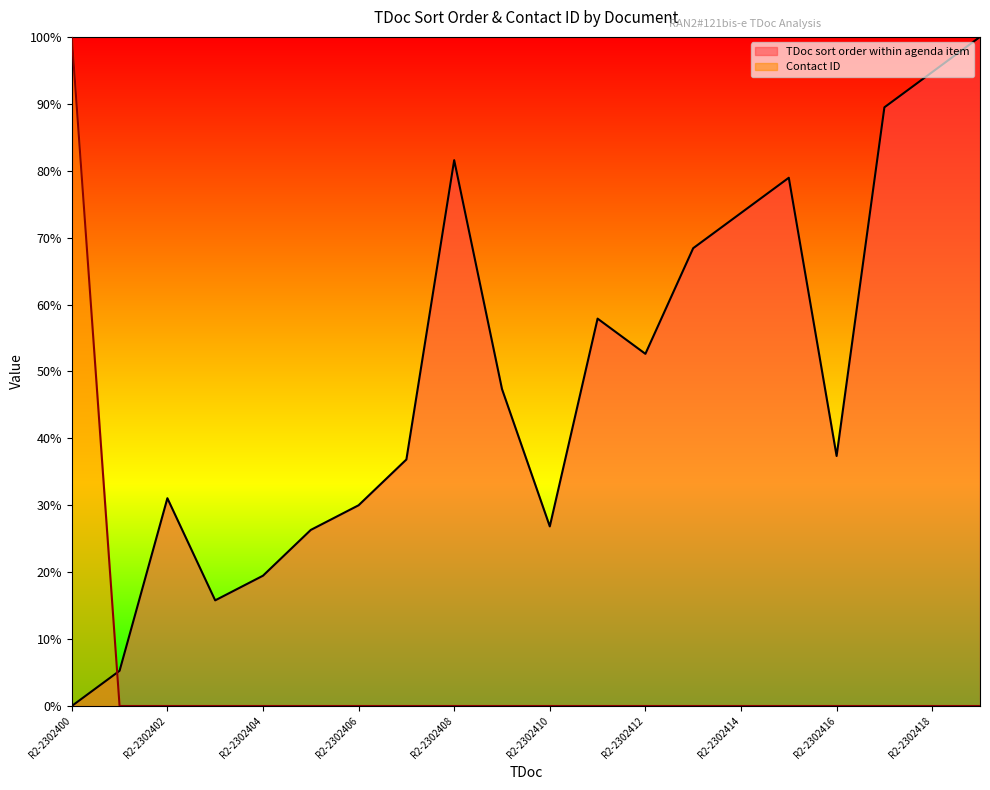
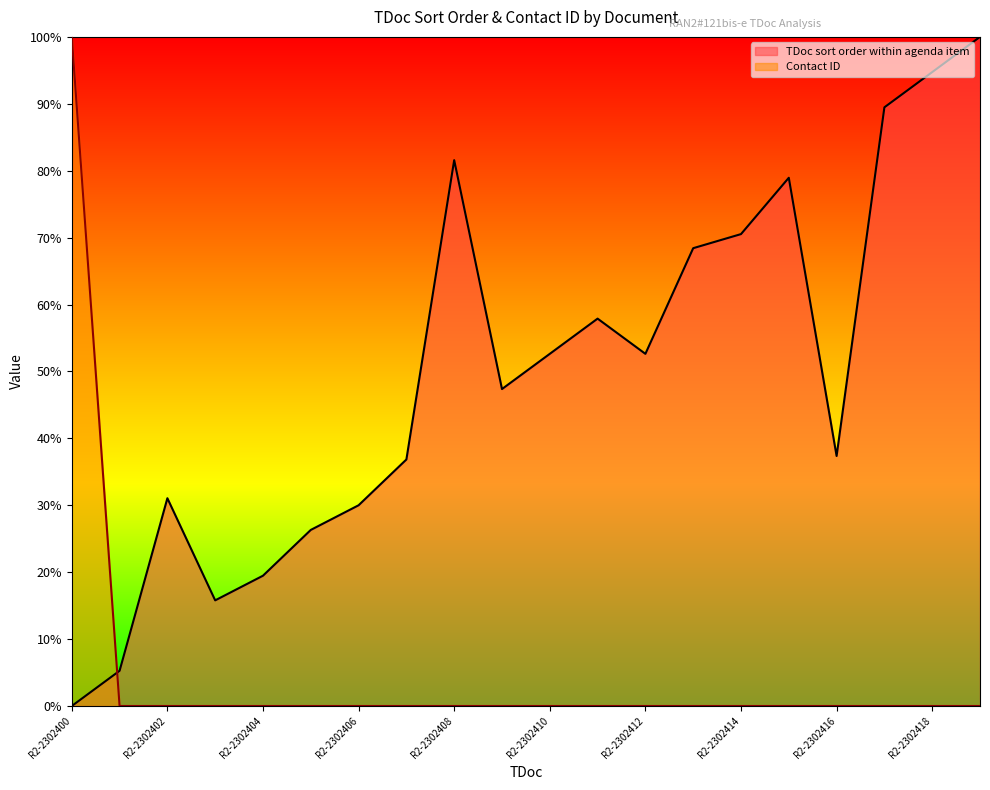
TDoc sort order within agenda item, R2-2302410: 27% -> 53%
TDoc sort order within agenda item, R2-2302414: 74% -> 71%
